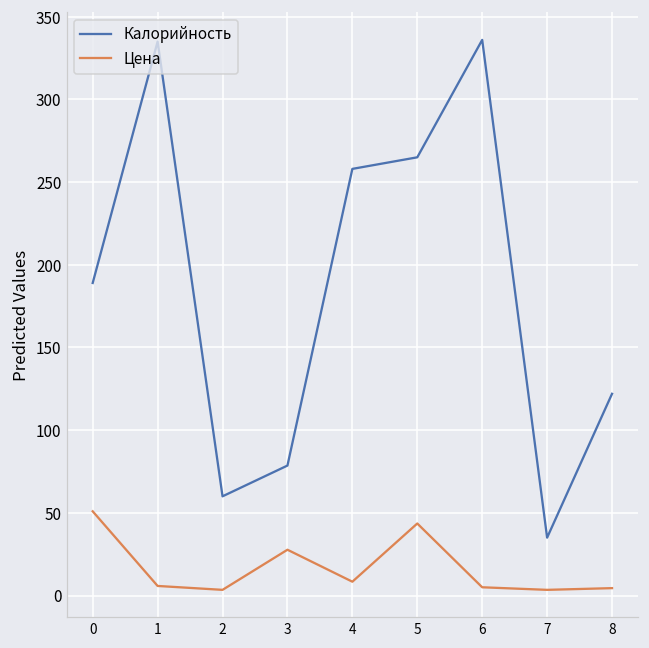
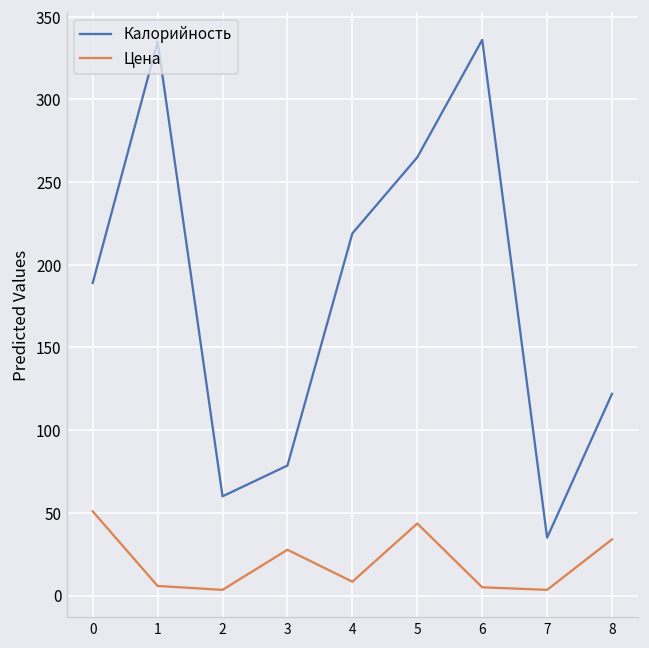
Калорийность, 4: 258 -> 219
Цена, 8: 4 -> 34
